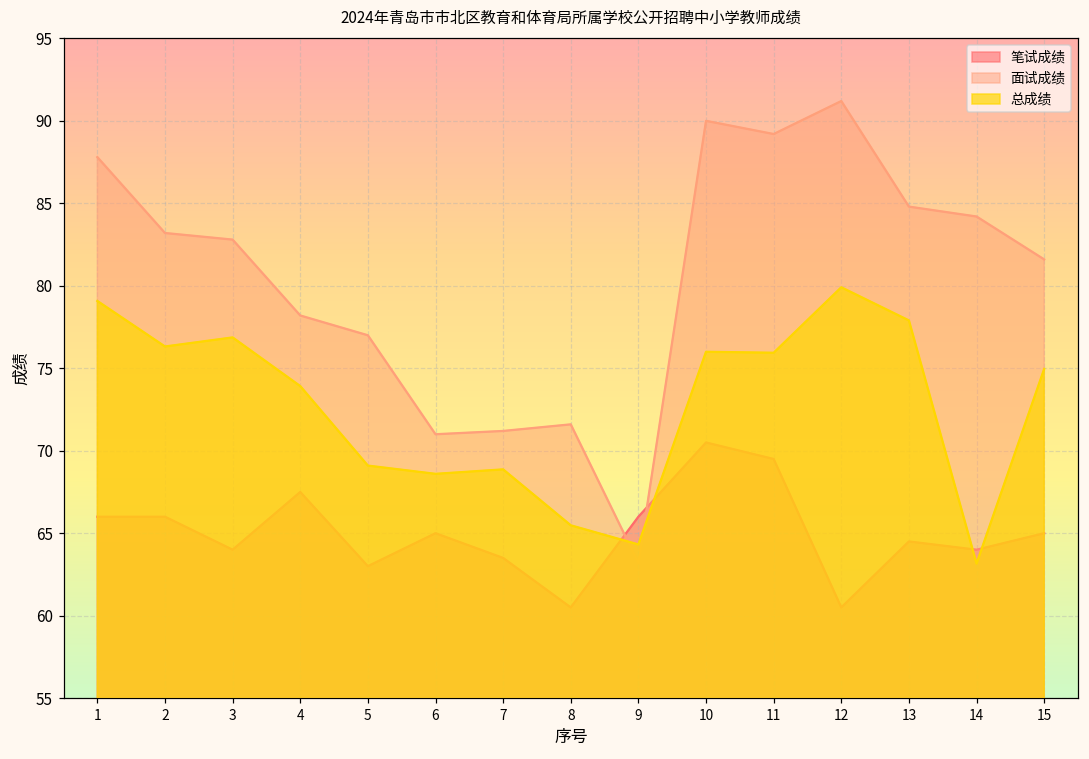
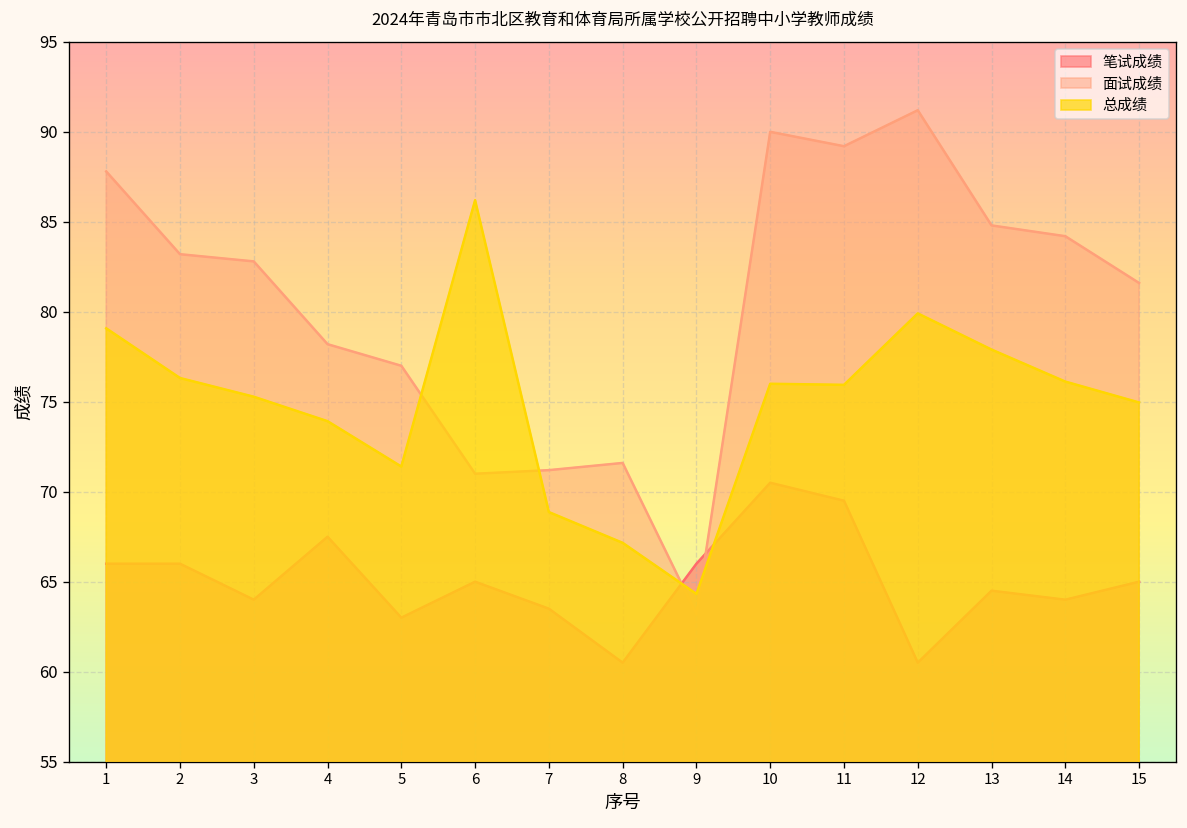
总成绩, 3: 76.9 -> 75.3
总成绩, 5: 69.1 -> 71.4
总成绩, 6: 68.6 -> 86.2
总成绩, 8: 65.5 -> 67.2
总成绩, 14: 63.2 -> 76.1
